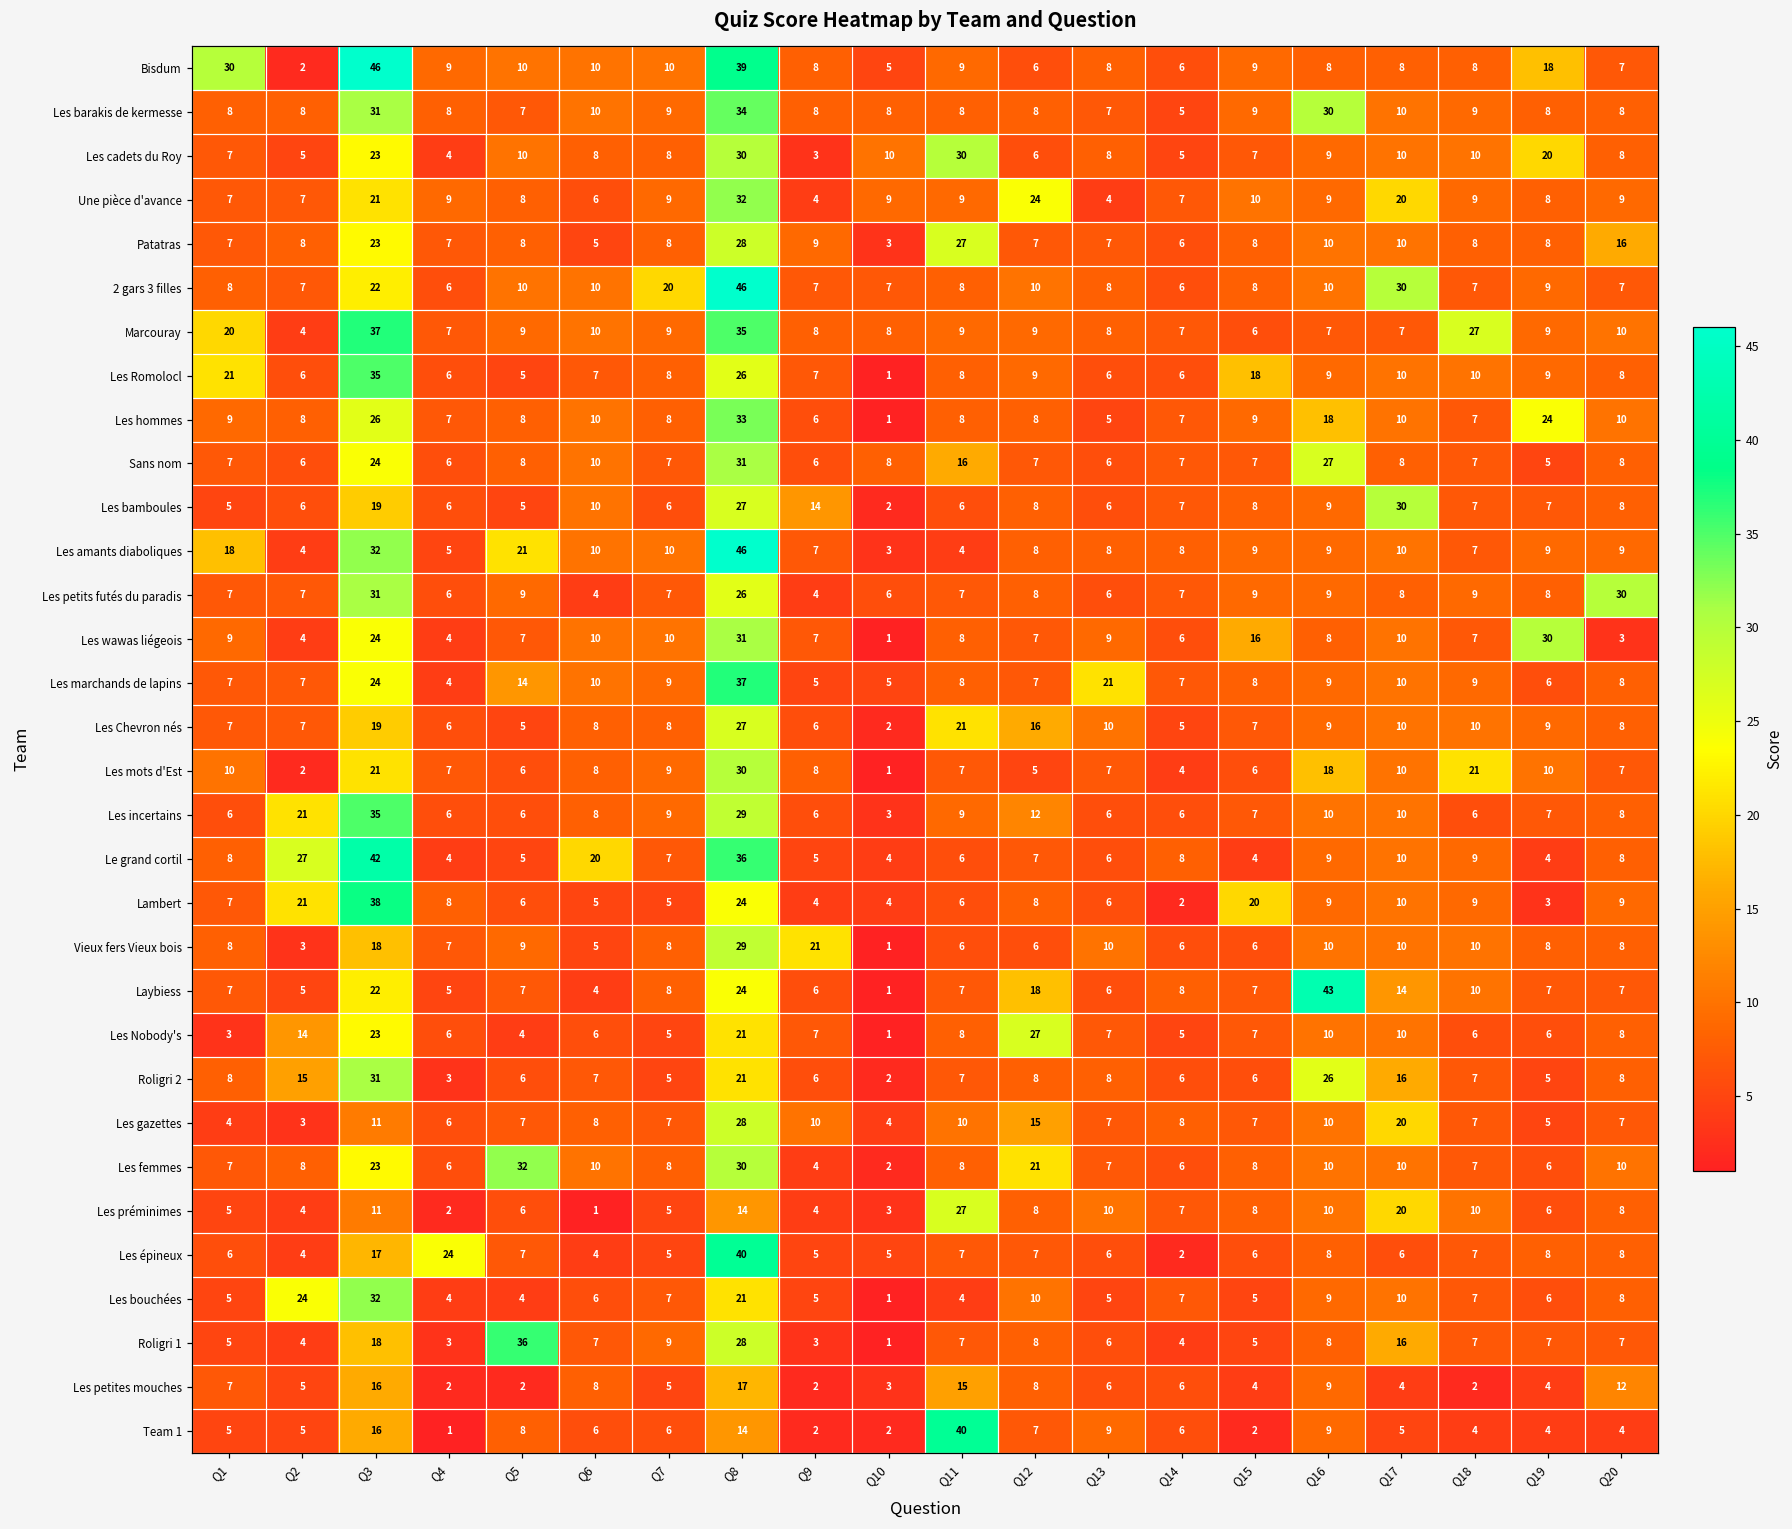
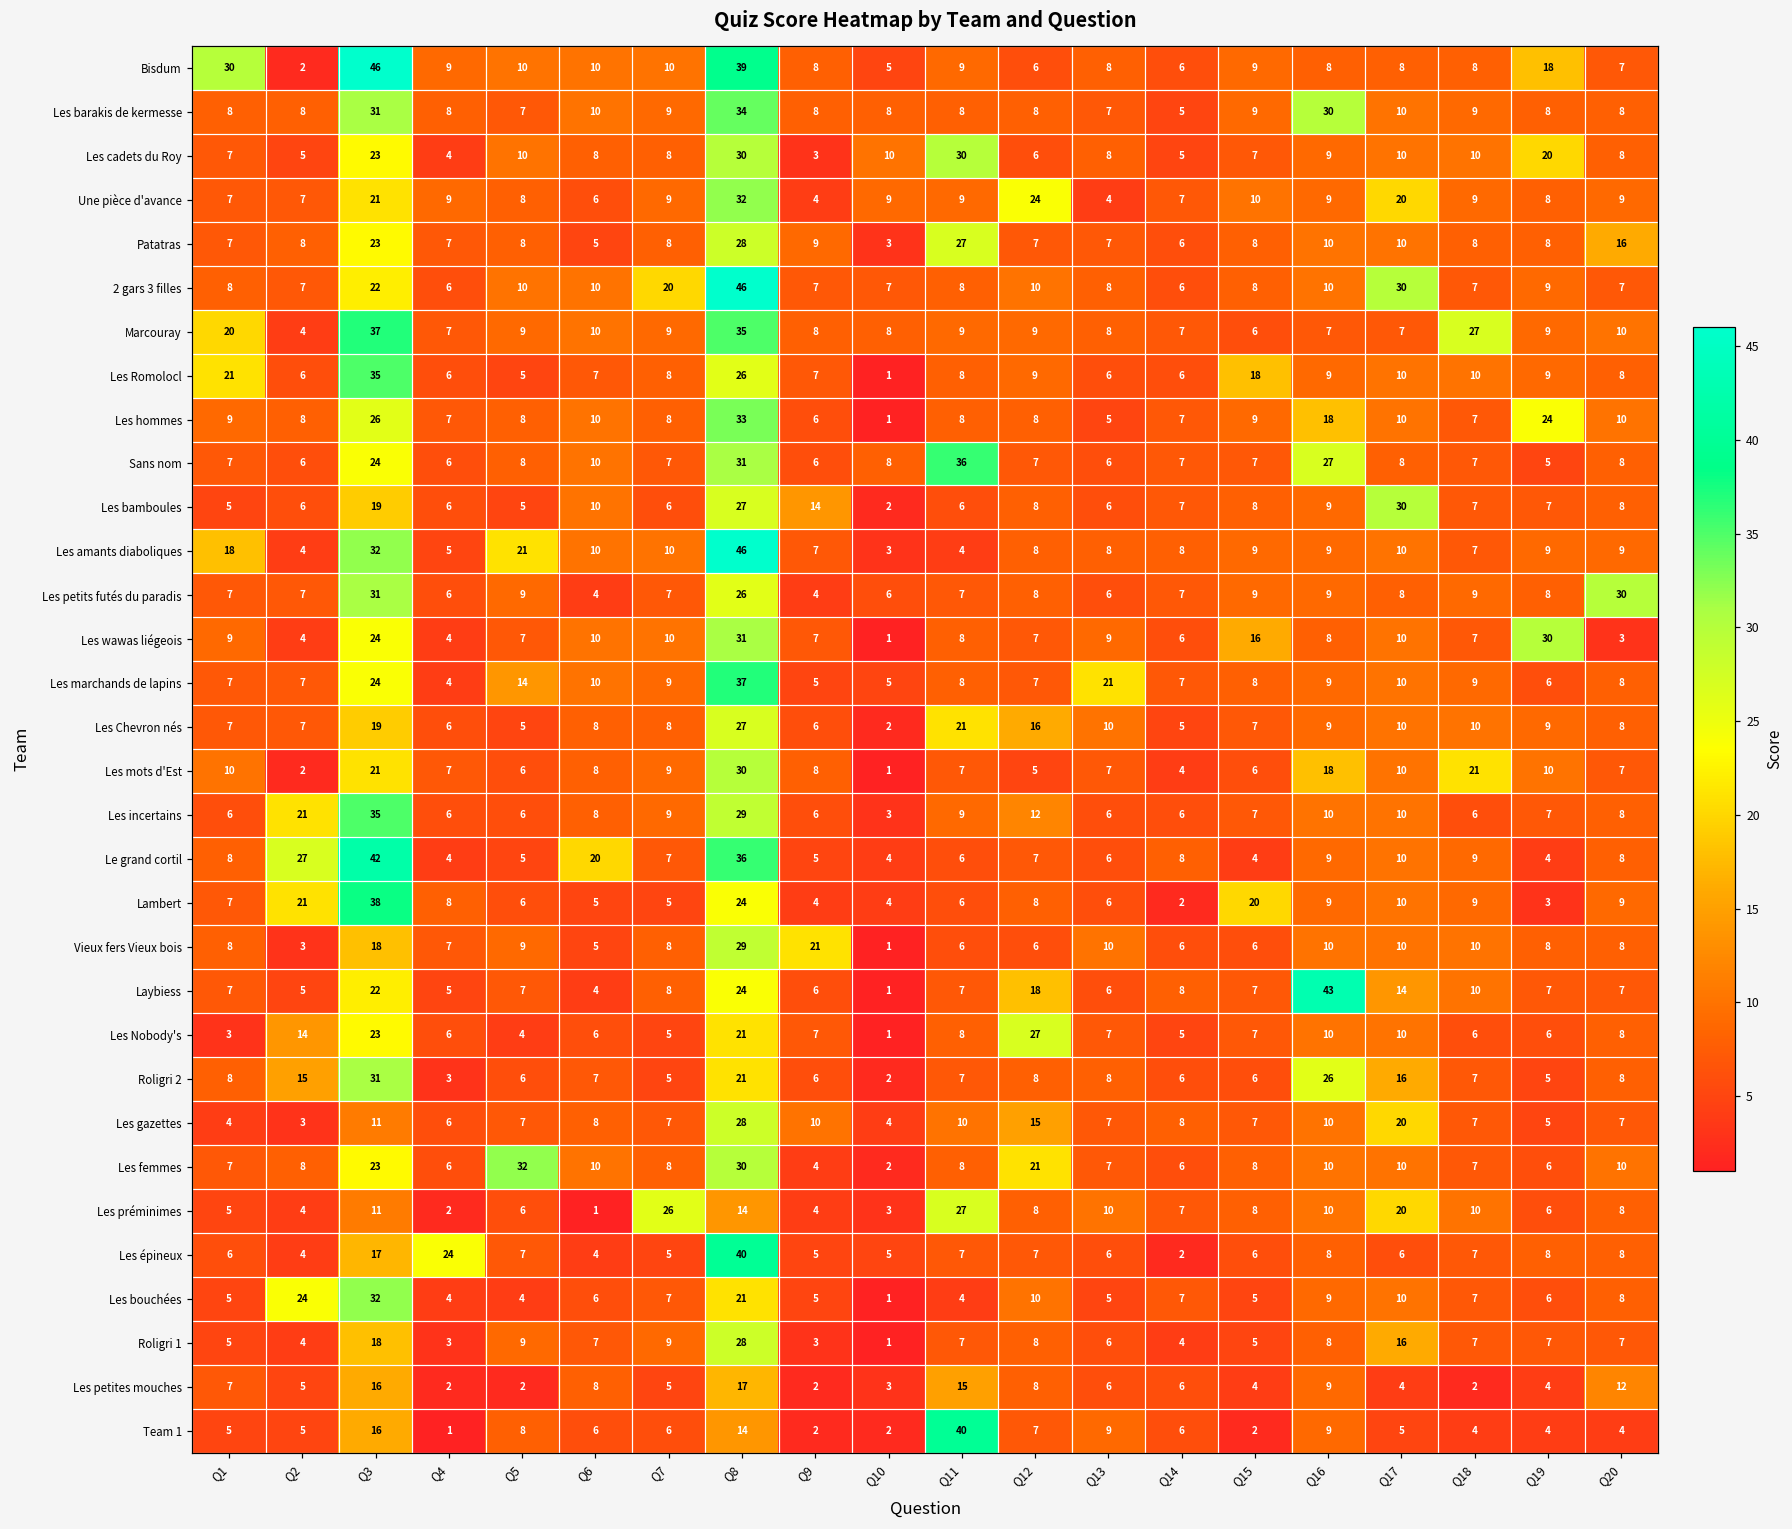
Sans nom, Q11: 16 -> 36
Les préminimes, Q7: 5 -> 26
Roligri 1, Q5: 36 -> 9
